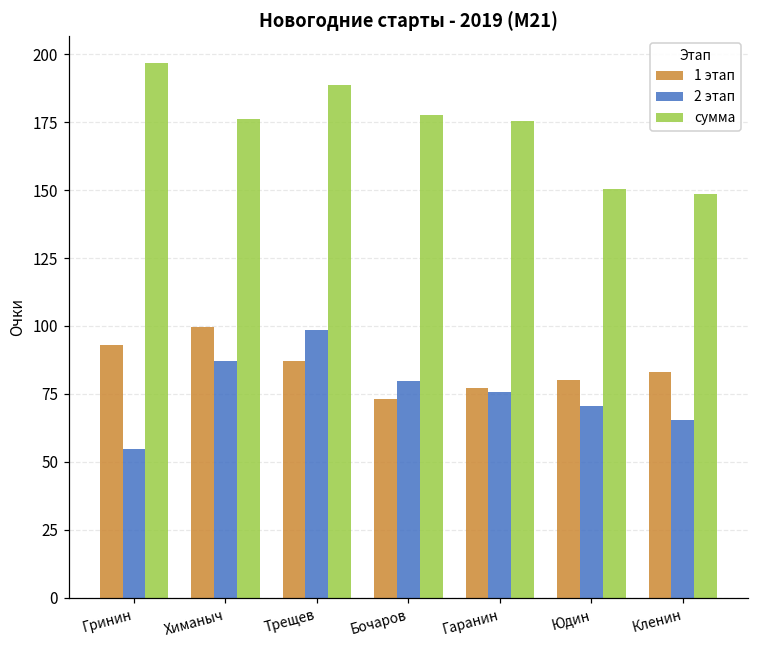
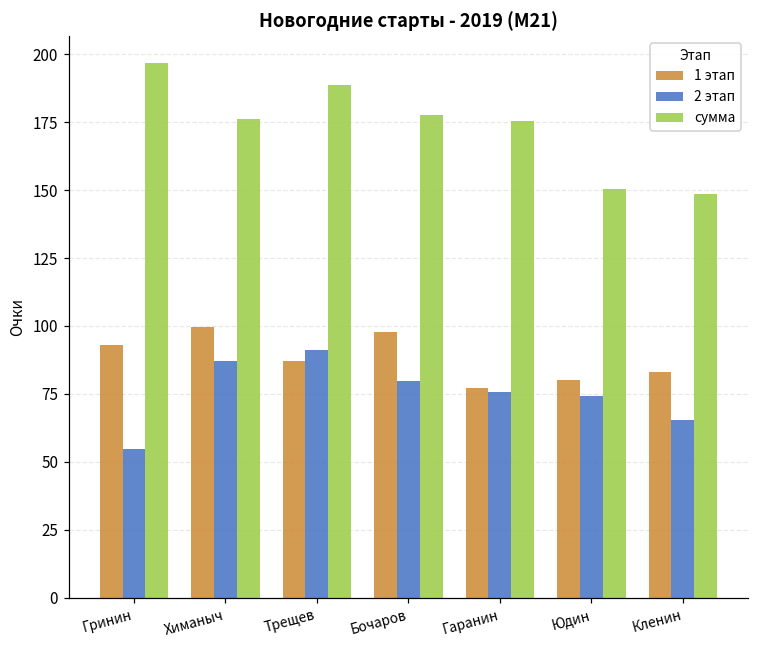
2 этап, Трещев: 98 -> 91
1 этап, Бочаров: 73 -> 98
2 этап, Юдин: 71 -> 74
